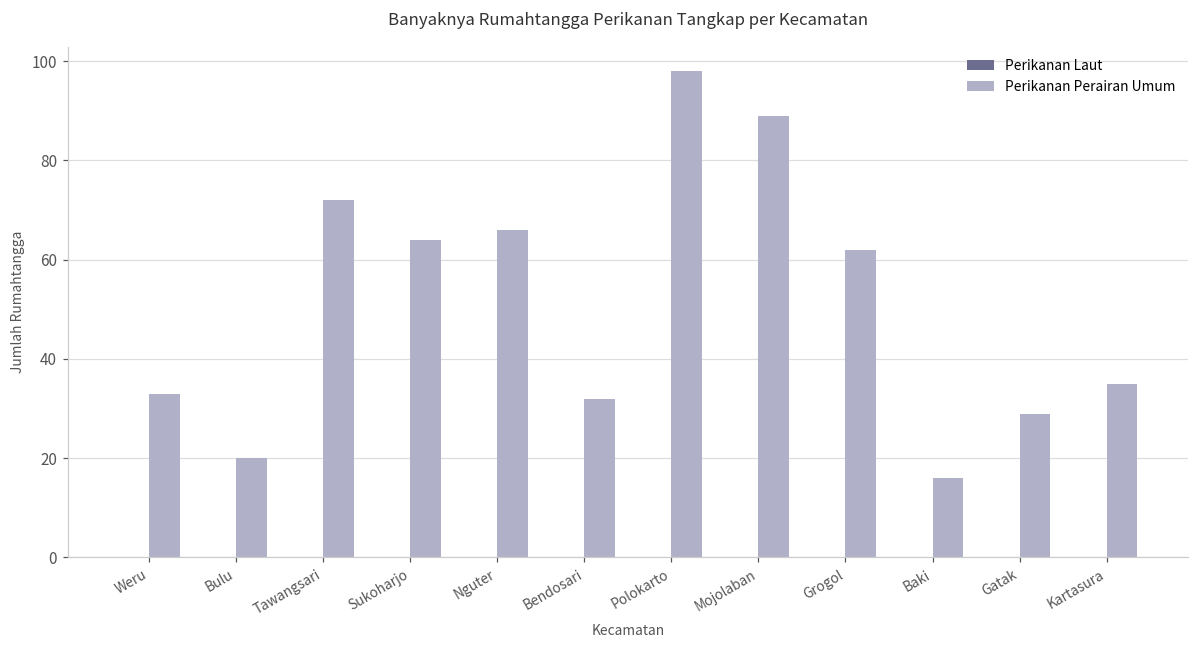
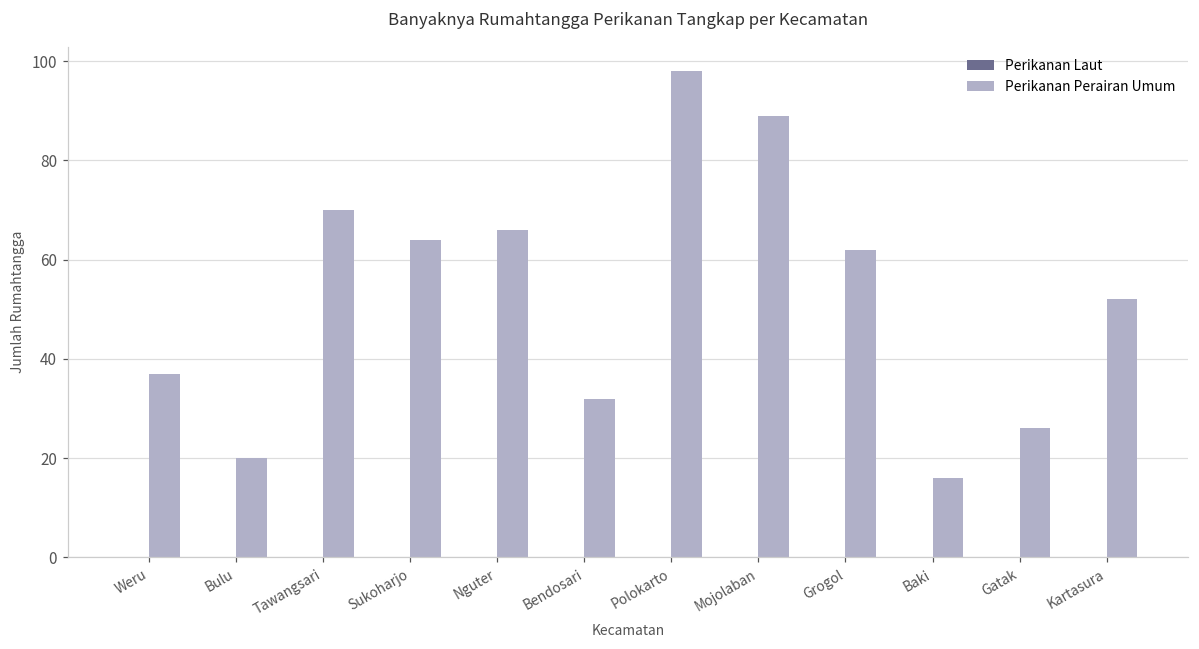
Perikanan Perairan Umum, Weru: 33 -> 37
Perikanan Perairan Umum, Tawangsari: 72 -> 70
Perikanan Perairan Umum, Gatak: 29 -> 26
Perikanan Perairan Umum, Kartasura: 35 -> 52
